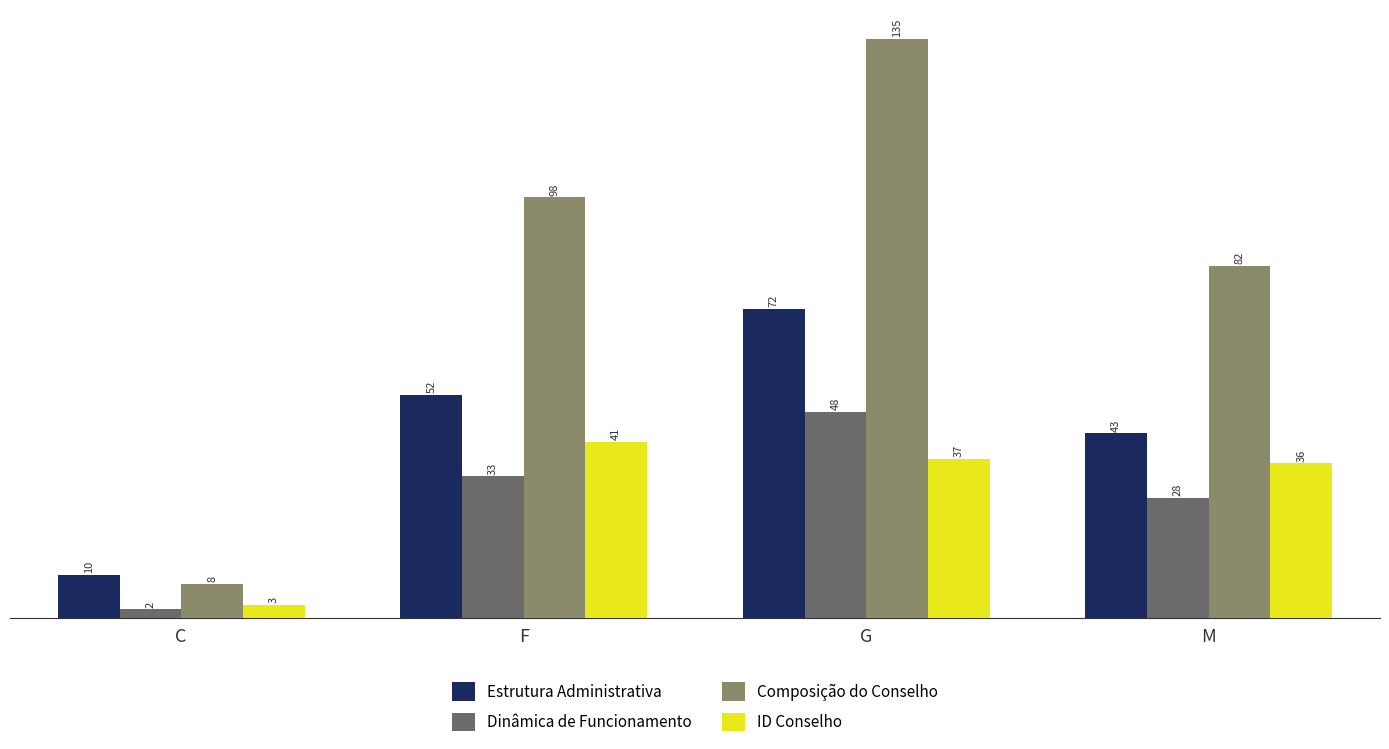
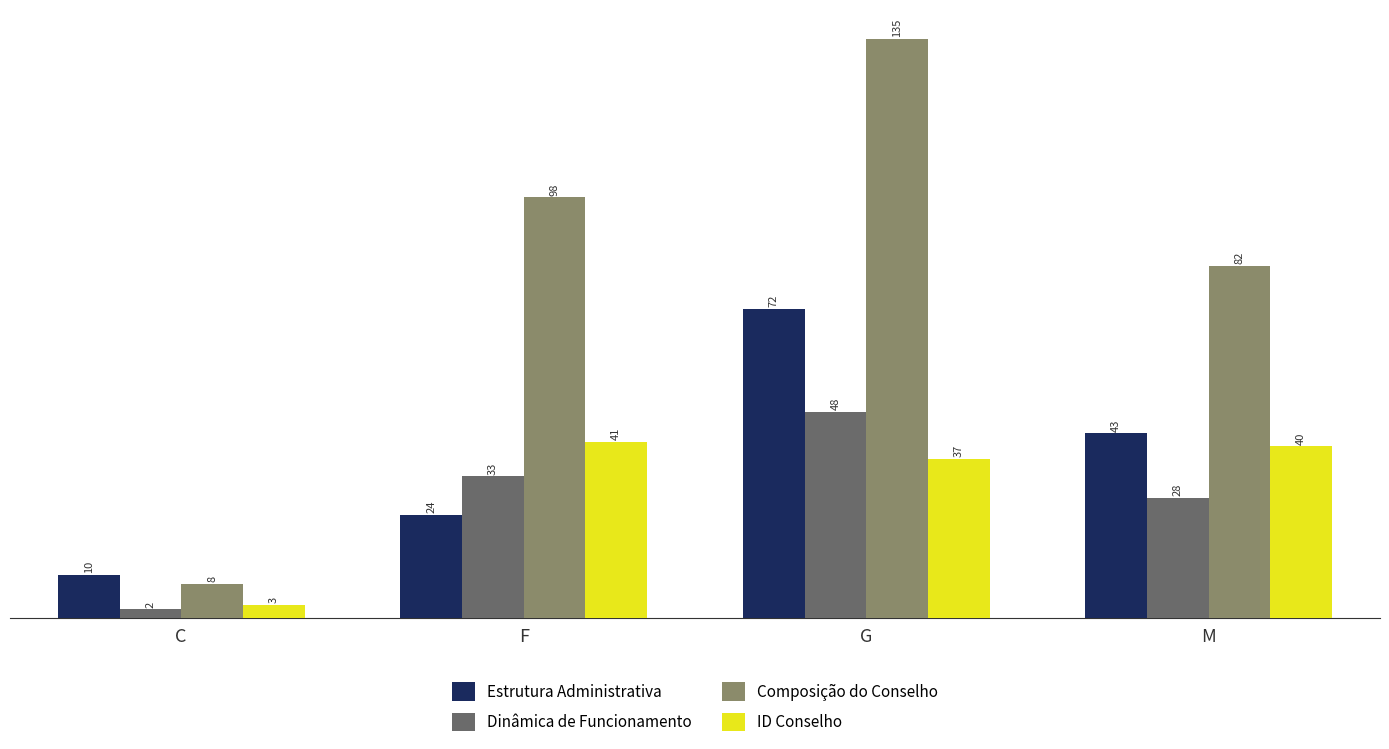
Estrutura Administrativa, F: 52 -> 24
ID Conselho, M: 36 -> 40
